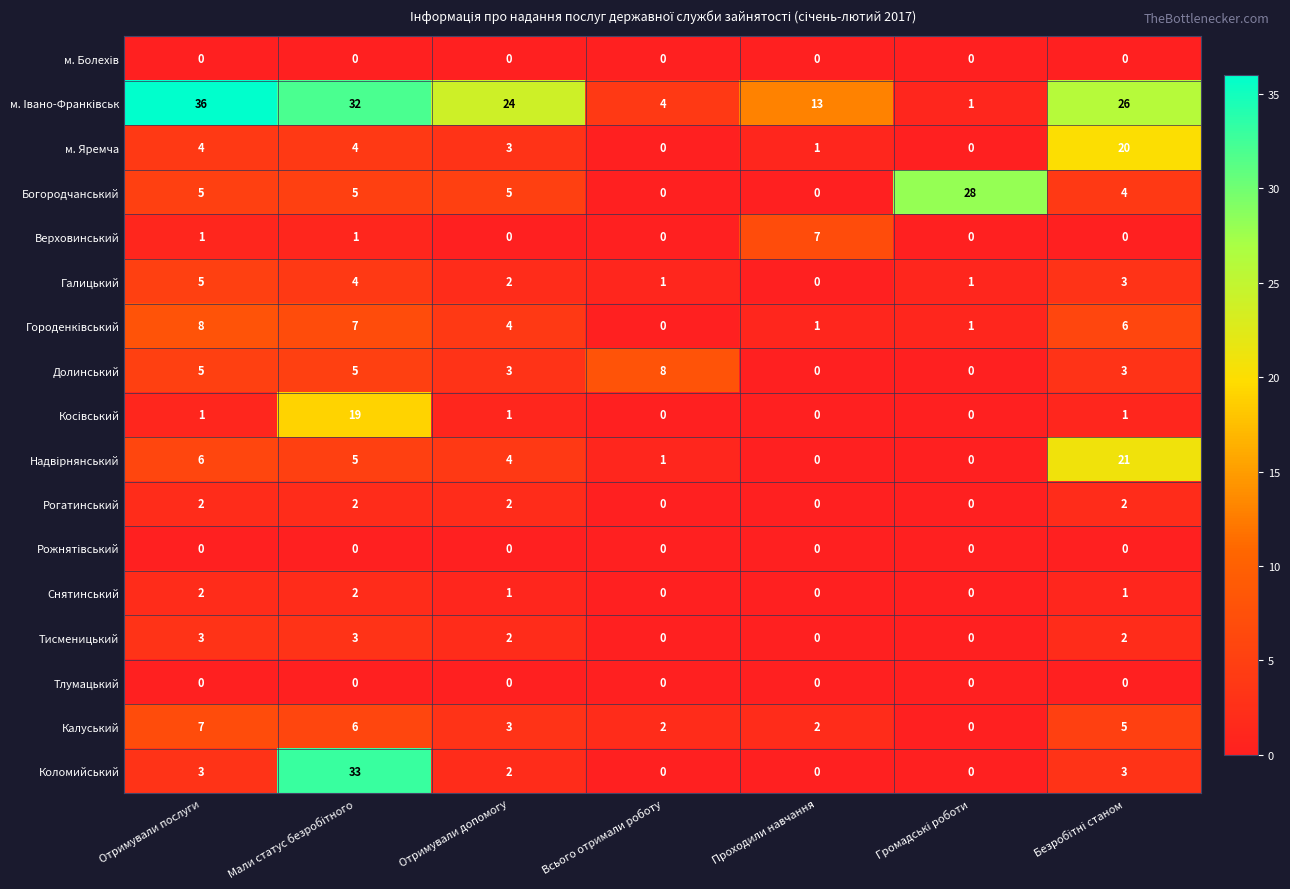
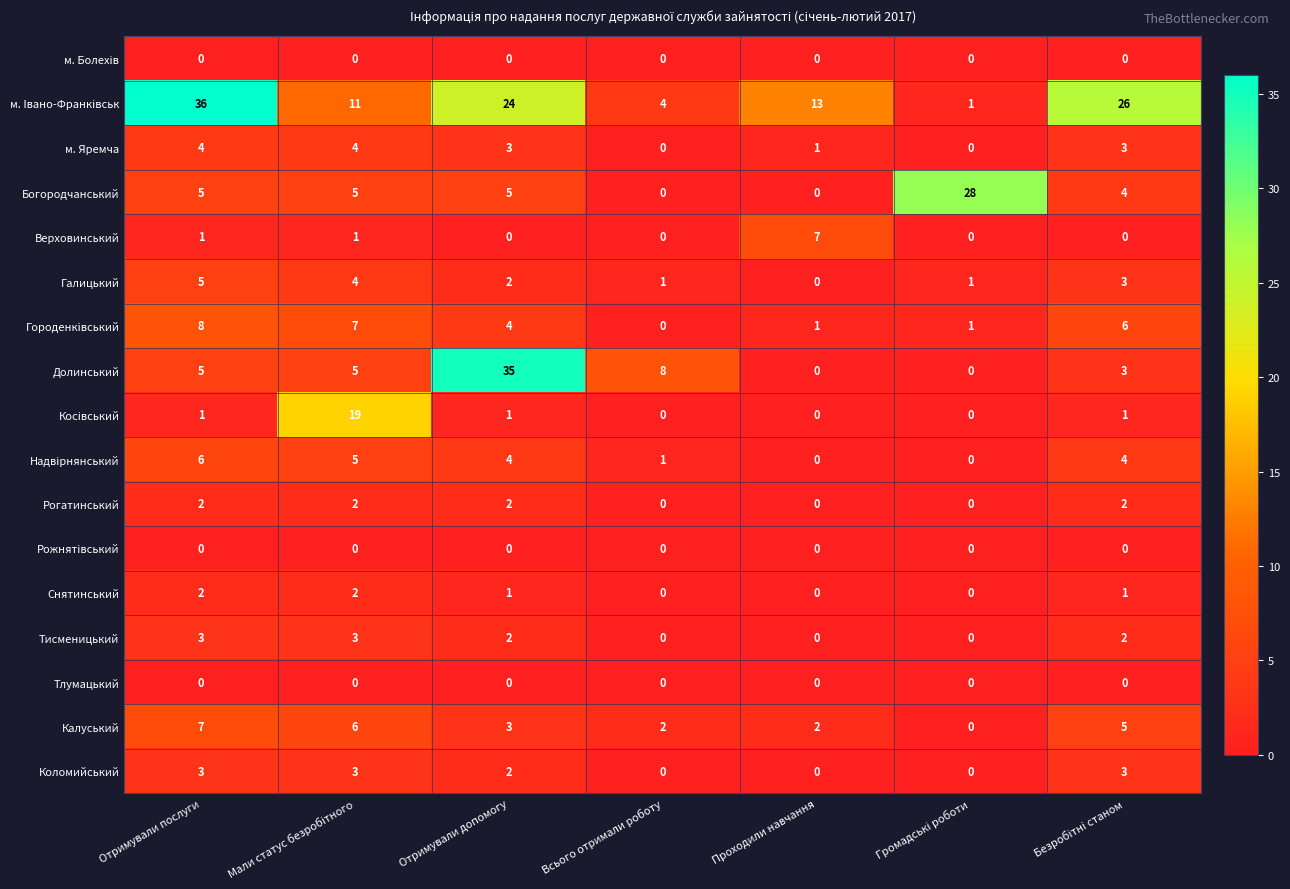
м. Івано-Франківськ, Мали статус безробітного: 32 -> 11
м. Яремча, Безробітні станом: 20 -> 3
Долинський, Отримували допомогу: 3 -> 35
Надвірнянський, Безробітні станом: 21 -> 4
Коломийський, Мали статус безробітного: 33 -> 3
